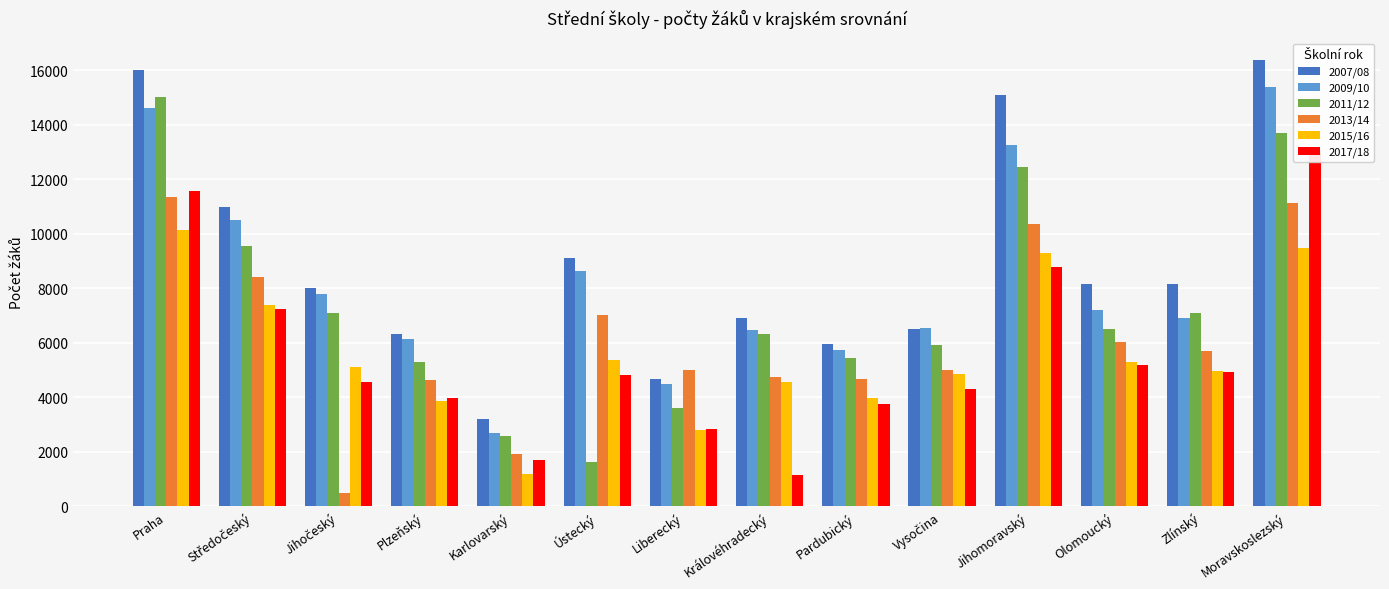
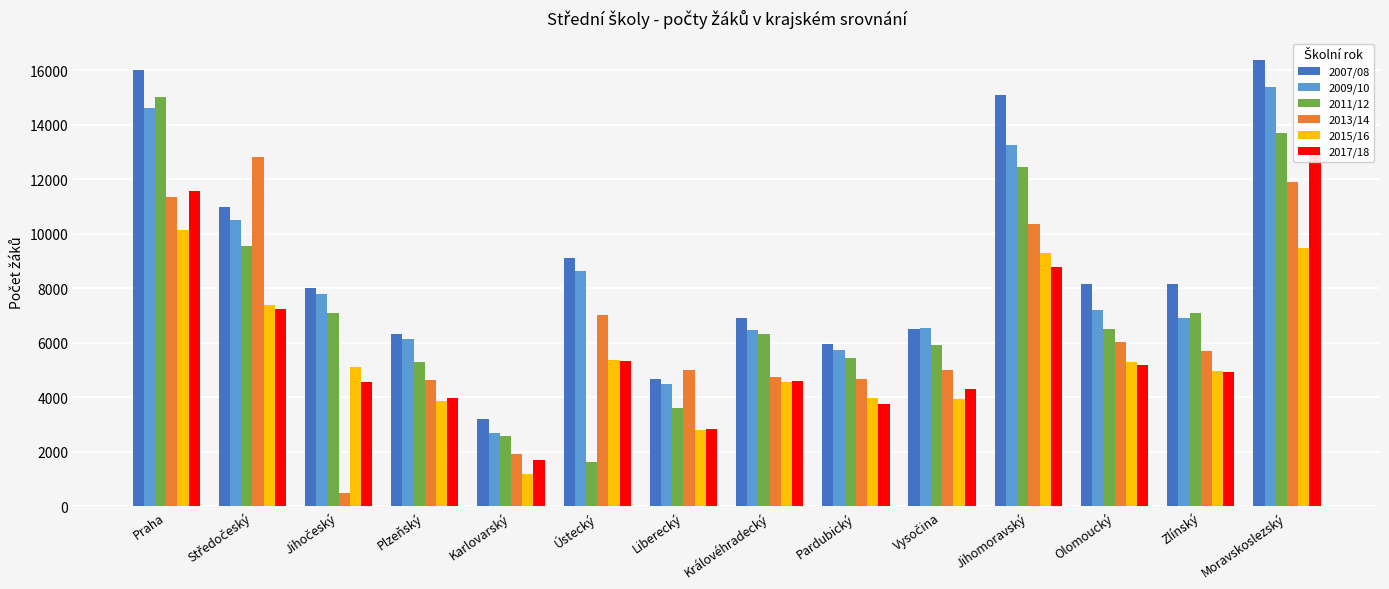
2013/14, Středočeský: 8400 -> 12800
2017/18, Ústecký: 4800 -> 5300
2017/18, Královéhradecký: 1100 -> 4600
2015/16, Vysočina: 4800 -> 4000
2013/14, Moravskoslezský: 11100 -> 11900
